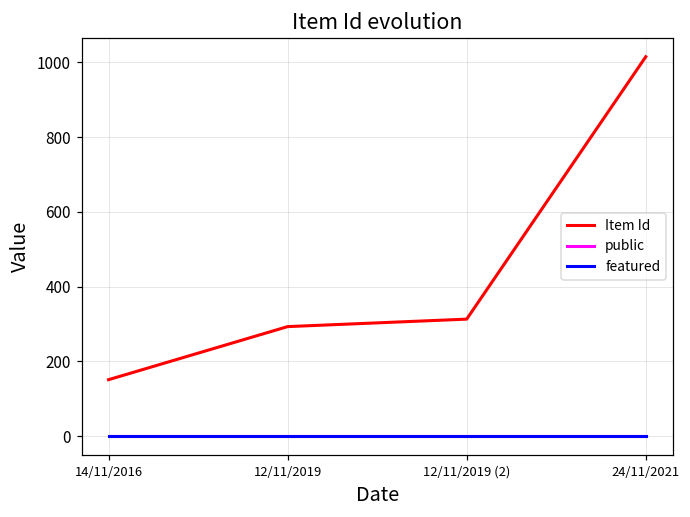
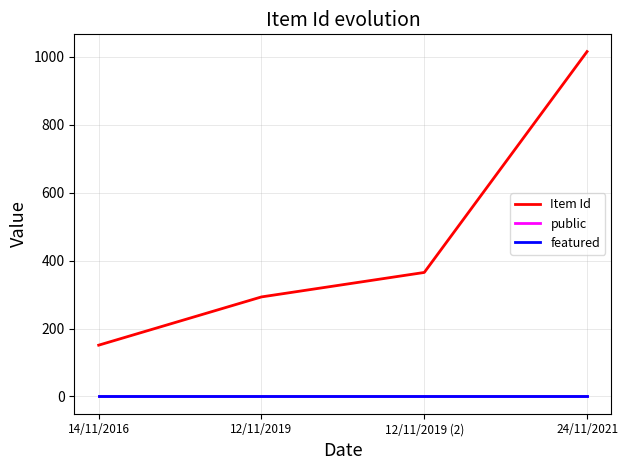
Item Id, 12/11/2019 (2): 310 -> 370
